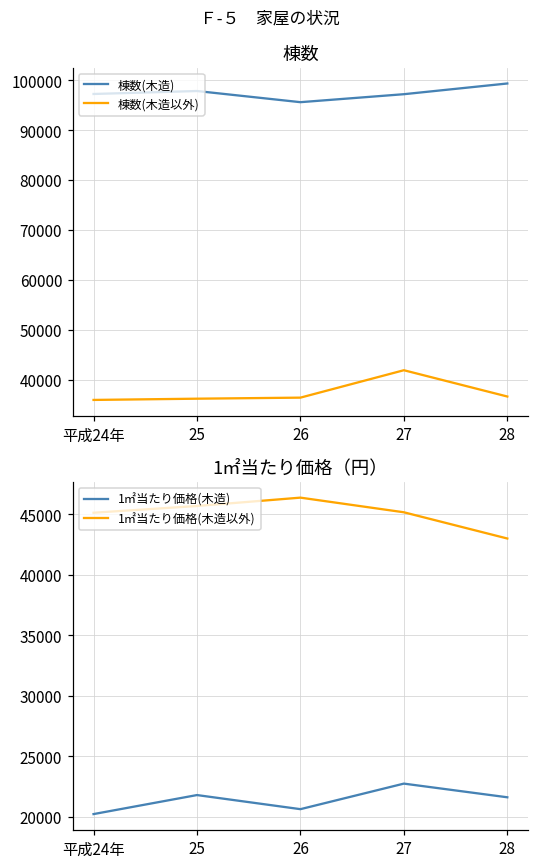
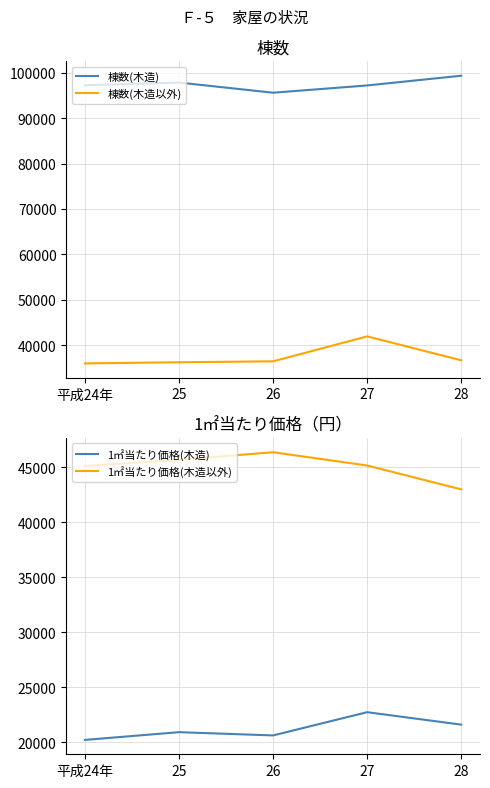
1㎡当たり価格（円）, 1㎡当たり価格(木造), 25: 21800 -> 20900
